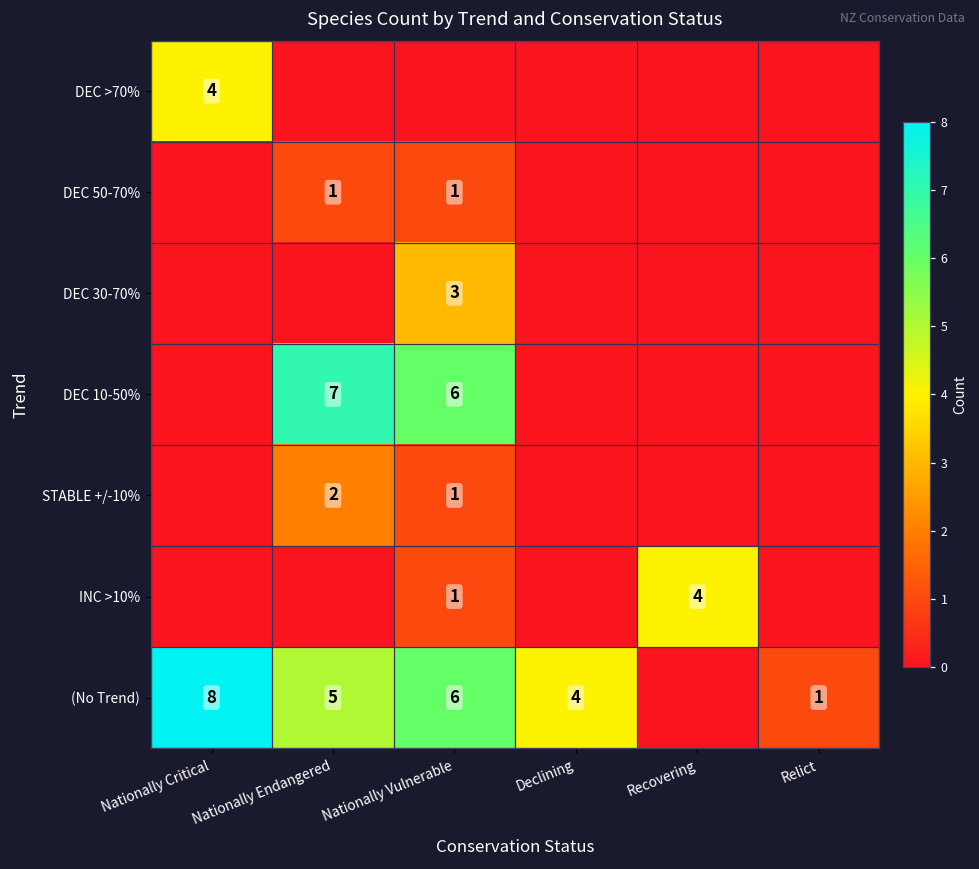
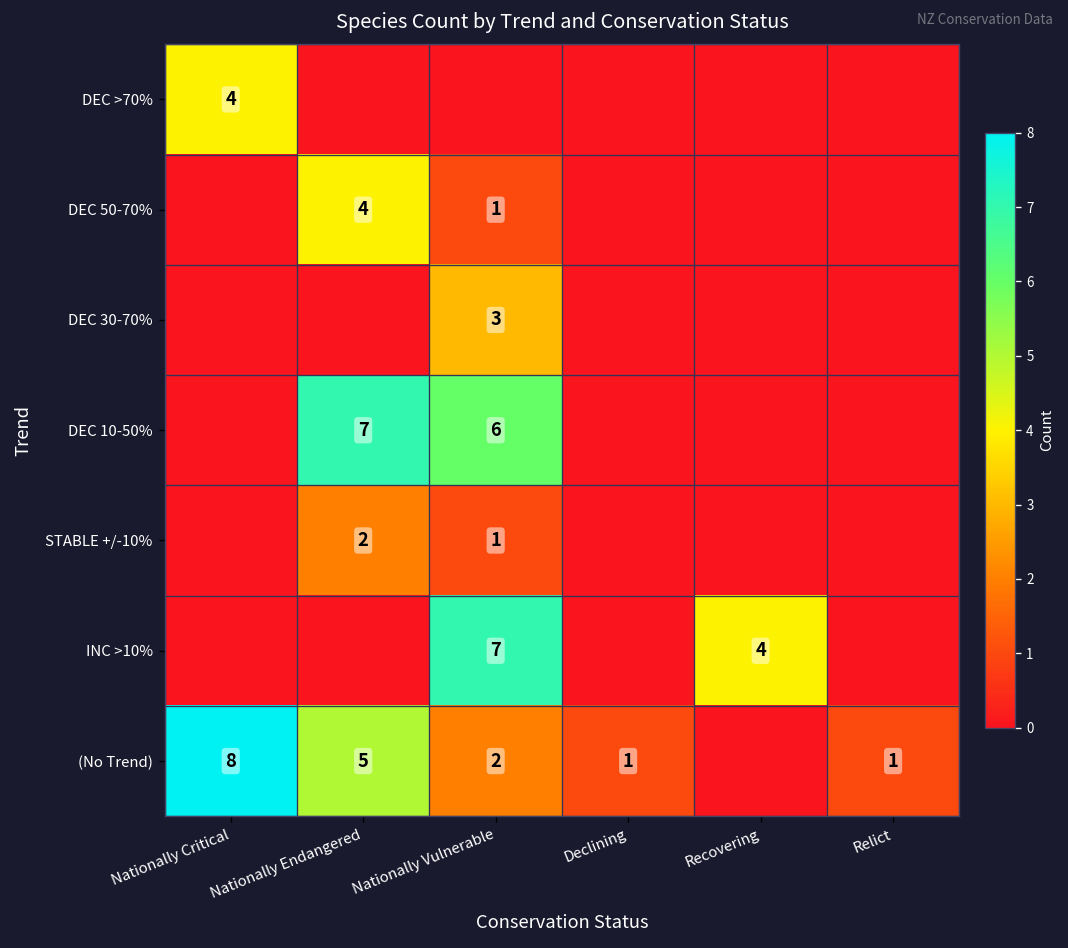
DEC 50-70%, Nationally Endangered: 1 -> 4
INC >10%, Nationally Vulnerable: 1 -> 7
(No Trend), Nationally Vulnerable: 6 -> 2
(No Trend), Declining: 4 -> 1
